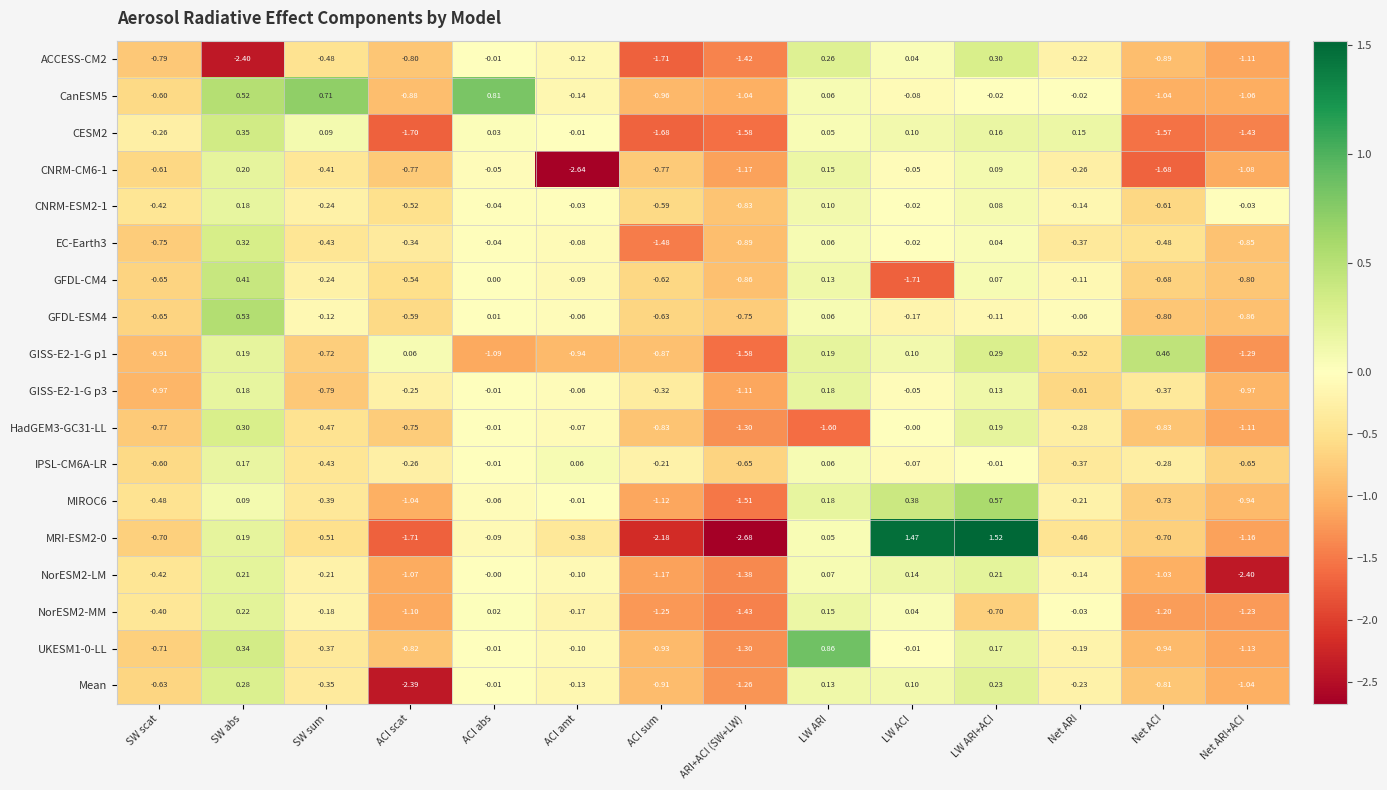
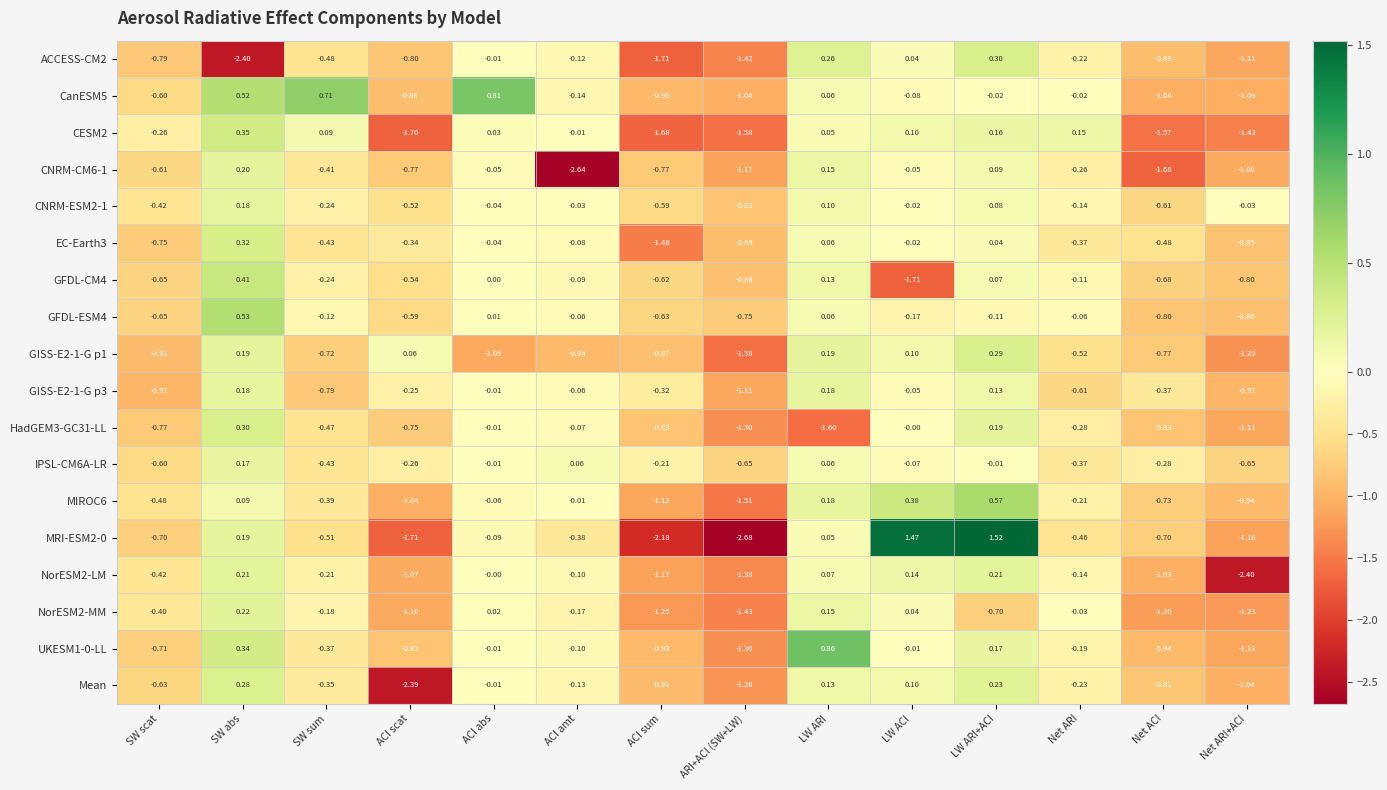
GISS-E2-1-G p1, Net ACI: 0.46 -> -0.77
